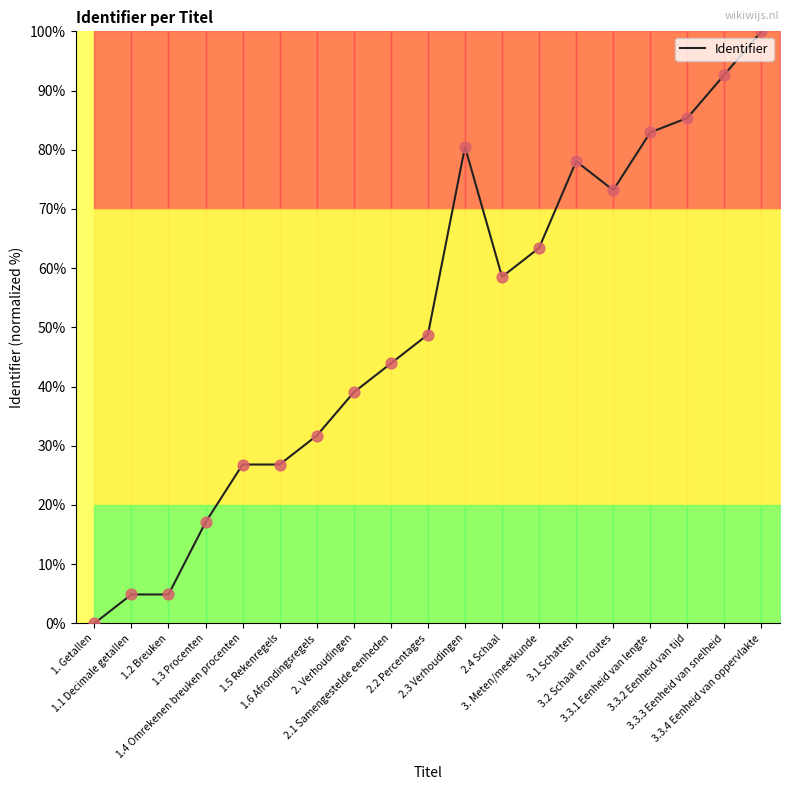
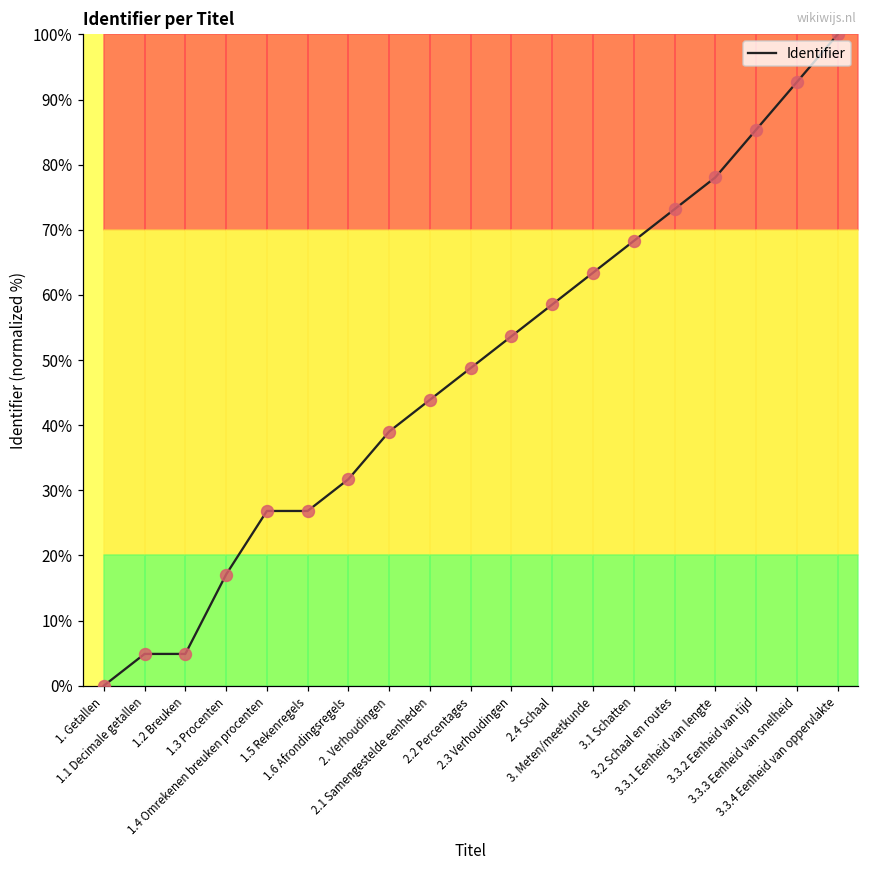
Identifier, 2.3 Verhoudingen: 80% -> 54%
Identifier, 3.1 Schatten: 78% -> 68%
Identifier, 3.3.1 Eenheid van lengte: 83% -> 78%
